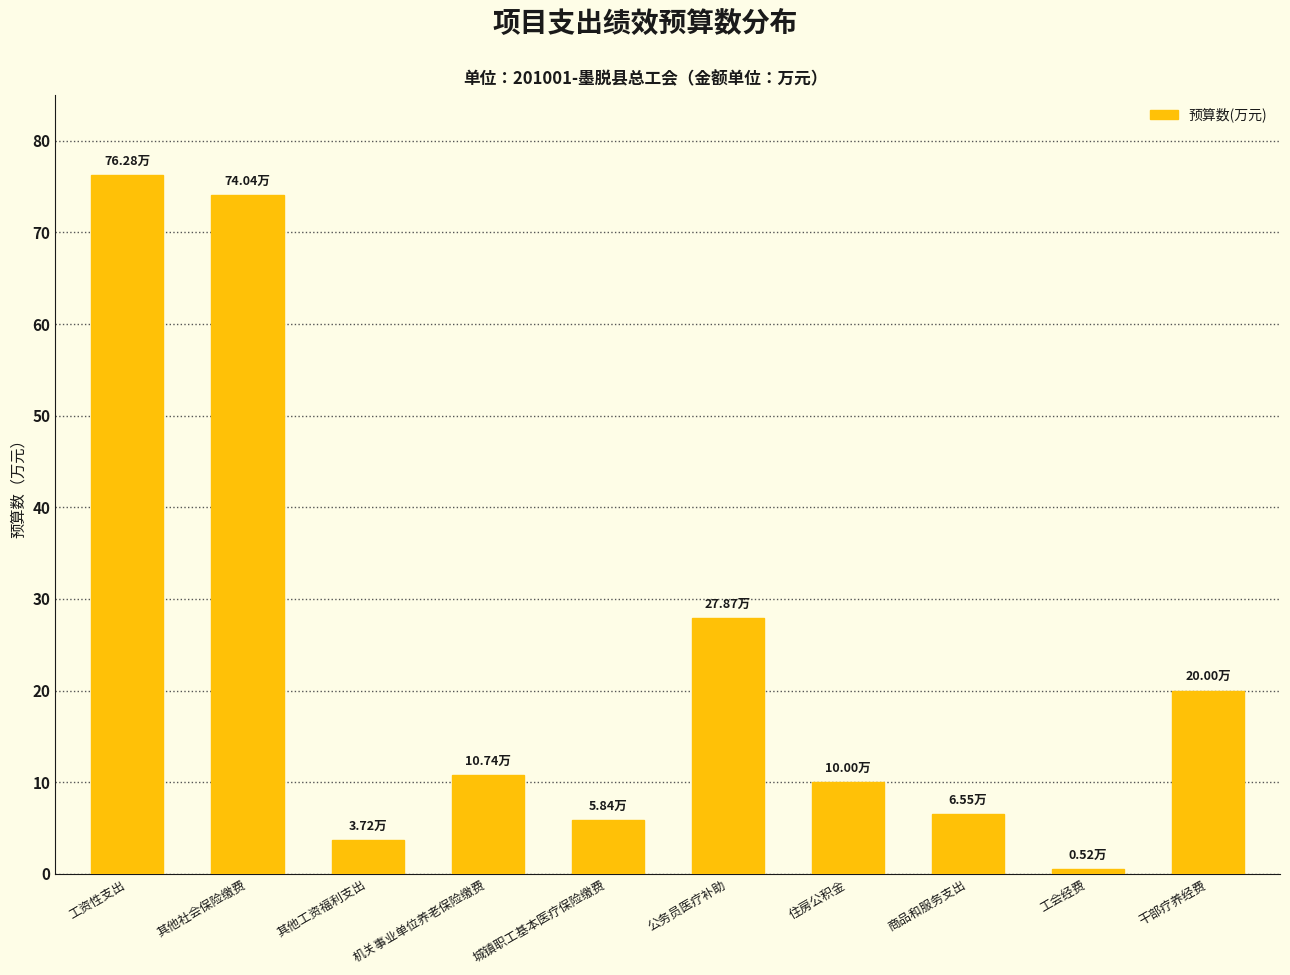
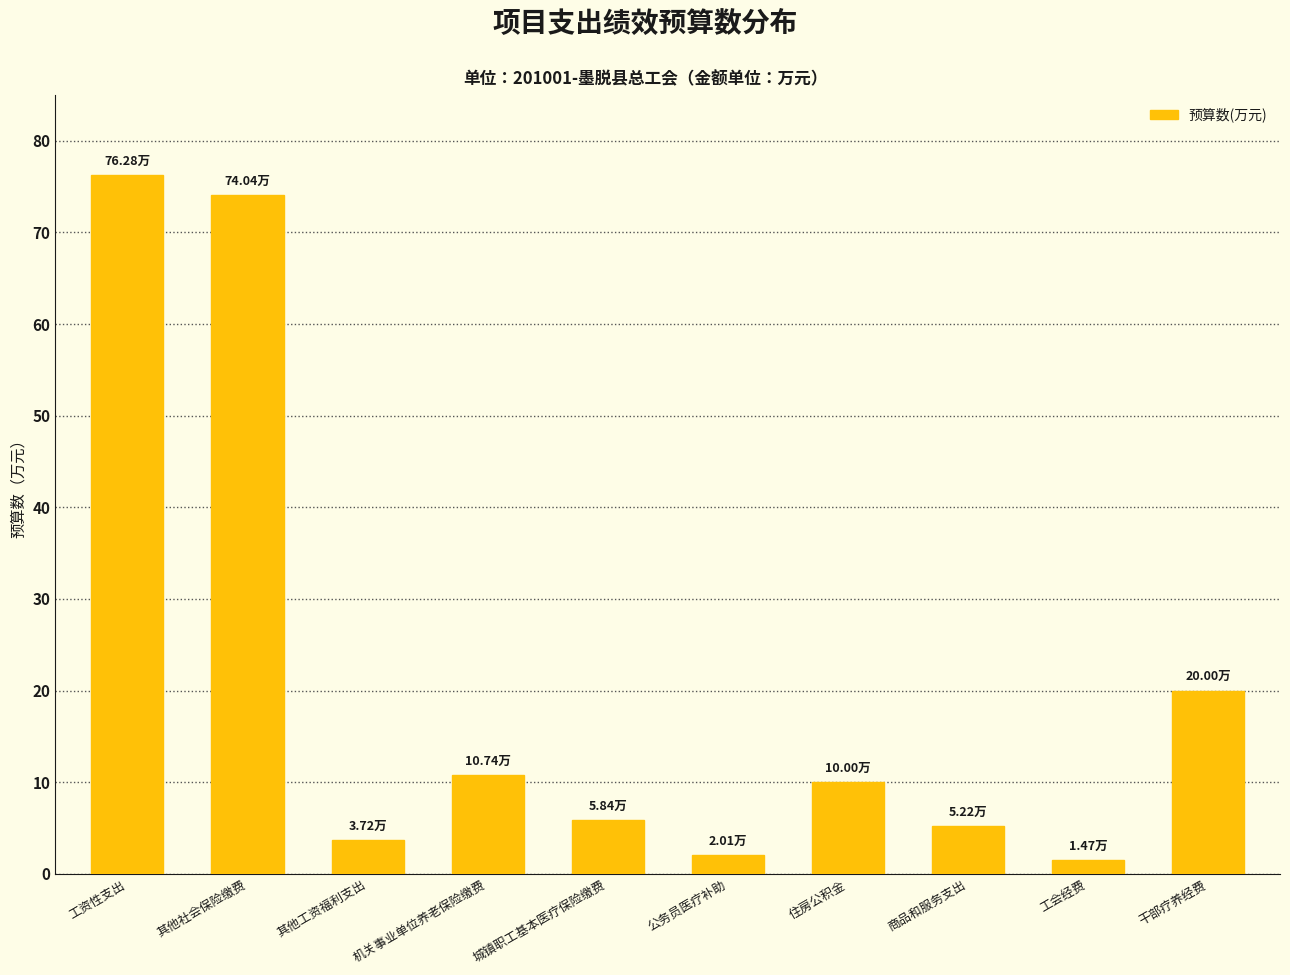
公务员医疗补助: 27.87万 -> 2.01万
商品和服务支出: 6.55万 -> 5.22万
工会经费: 0.52万 -> 1.47万
